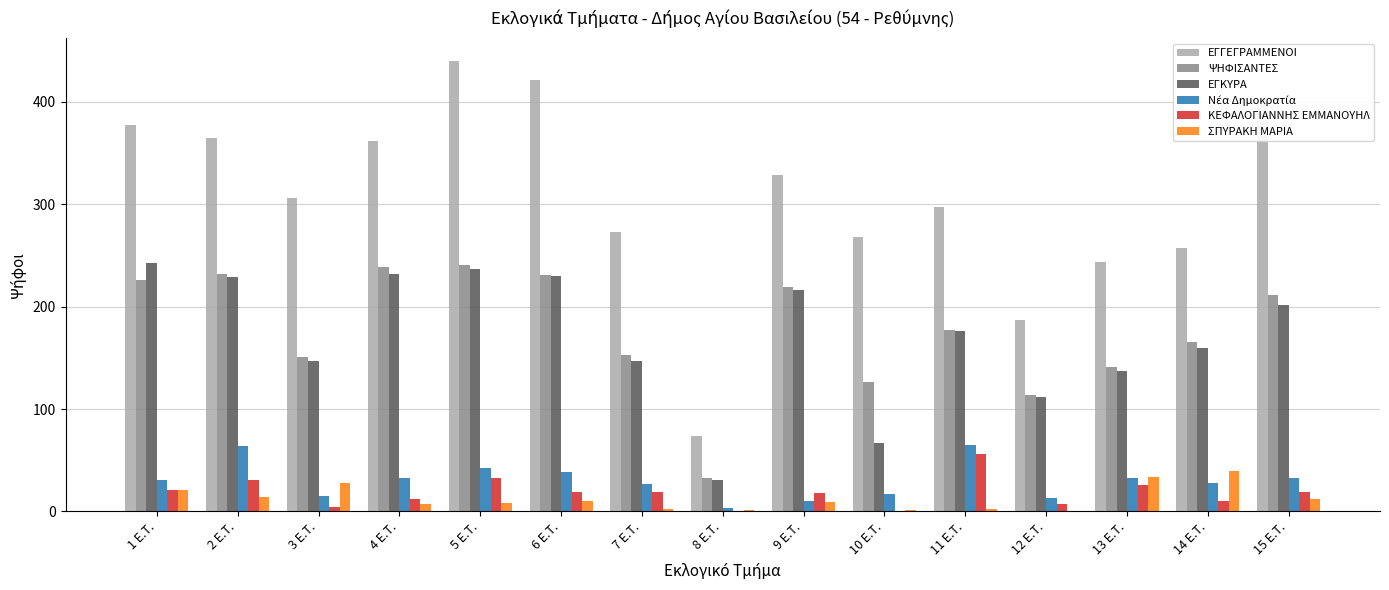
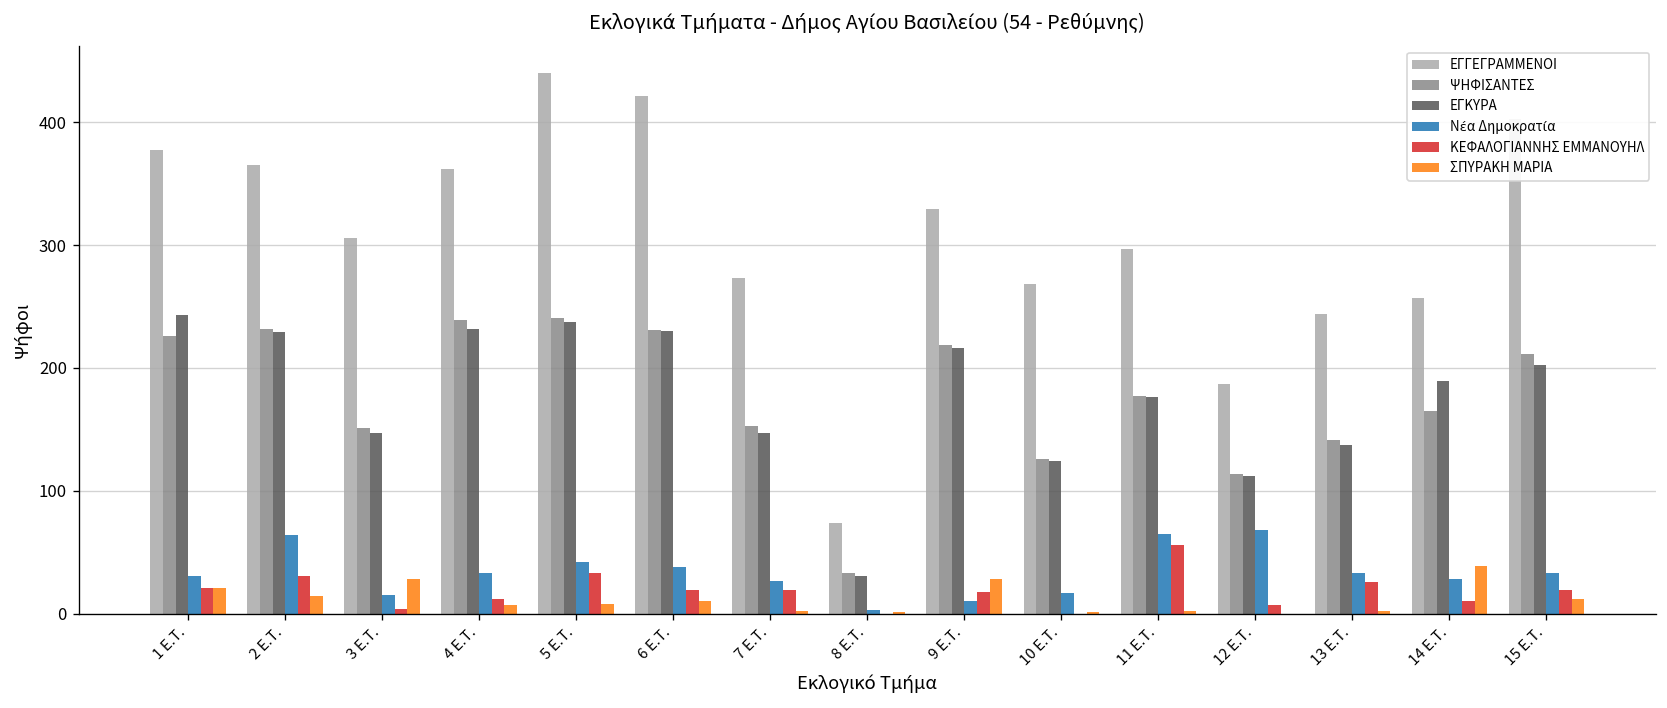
ΣΠΥΡΑΚΗ ΜΑΡΙΑ, 9 E.T.: 9 -> 28
ΕΓΚΥΡΑ, 10 E.T.: 67 -> 124
Νέα Δημοκρατία, 12 E.T.: 13 -> 68
ΣΠΥΡΑΚΗ ΜΑΡΙΑ, 13 E.T.: 34 -> 2
ΕΓΚΥΡΑ, 14 E.T.: 160 -> 189
